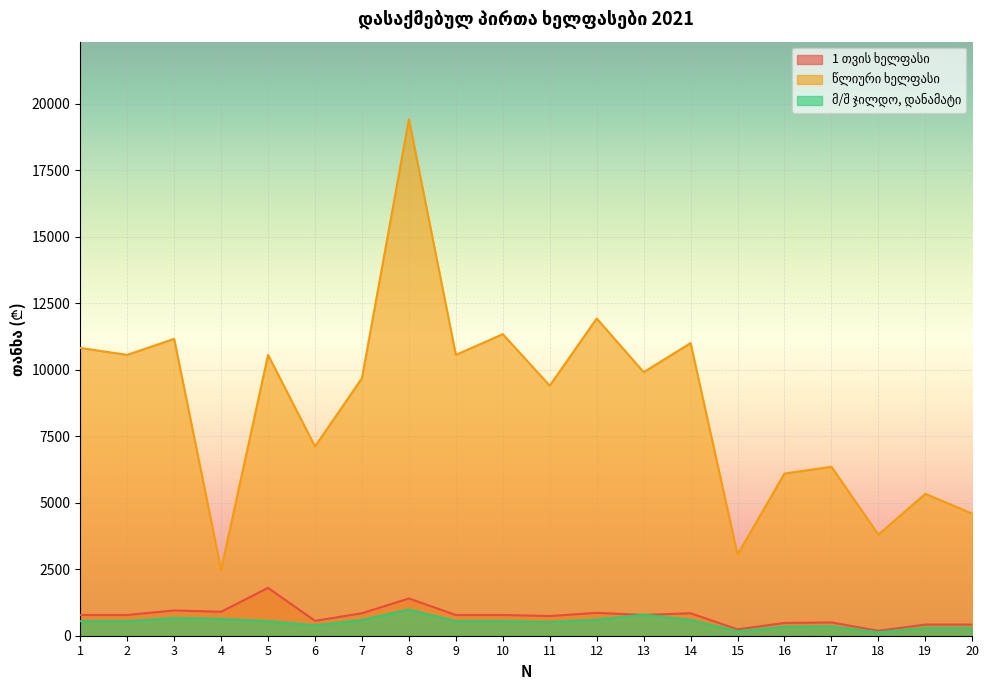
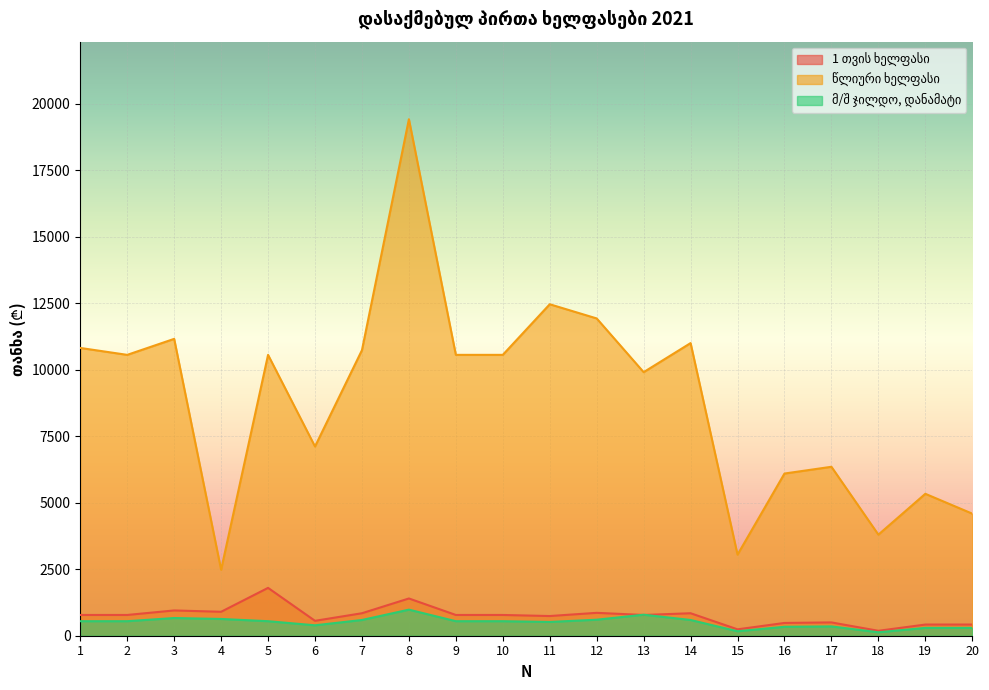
წლიური ხელფასი, 7: 9700 -> 10700
წლიური ხელფასი, 10: 11300 -> 10600
წლიური ხელფასი, 11: 9400 -> 12500
